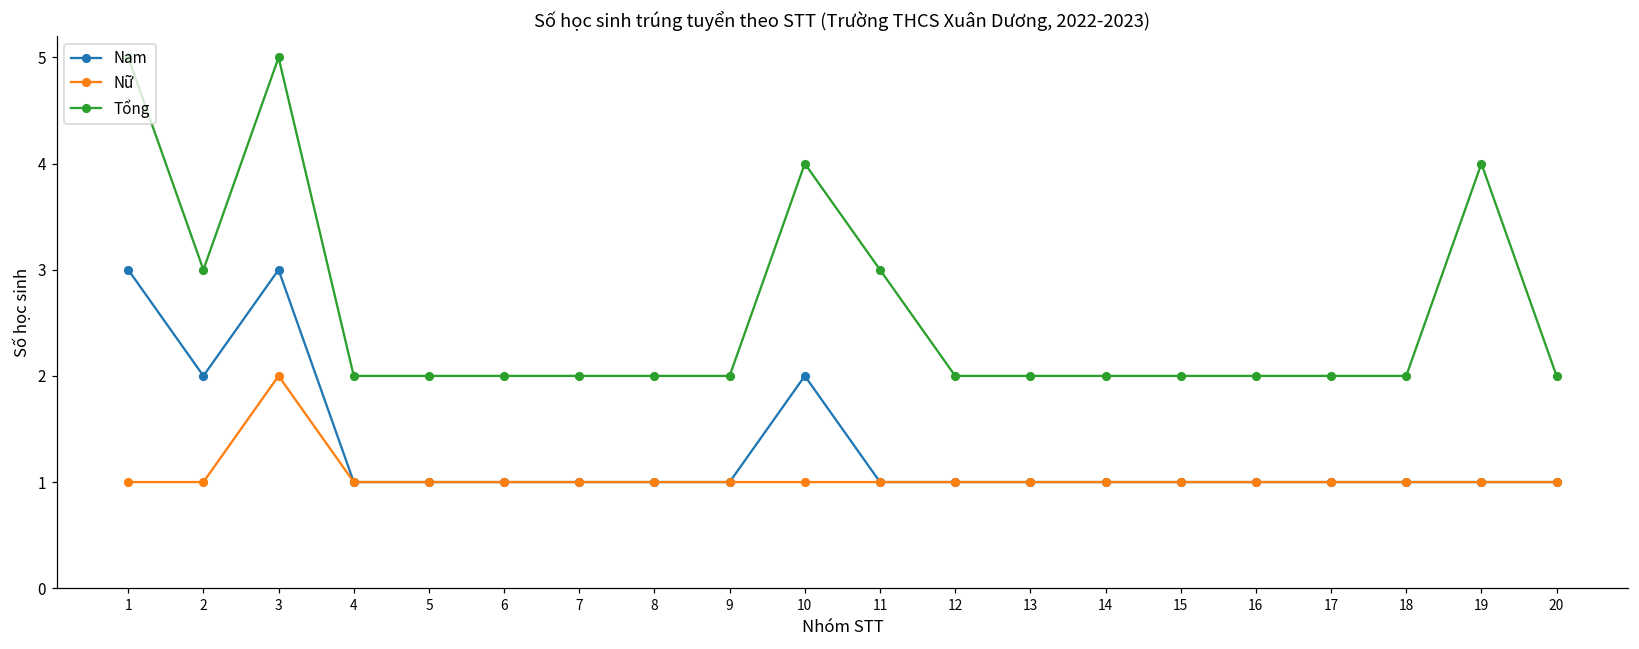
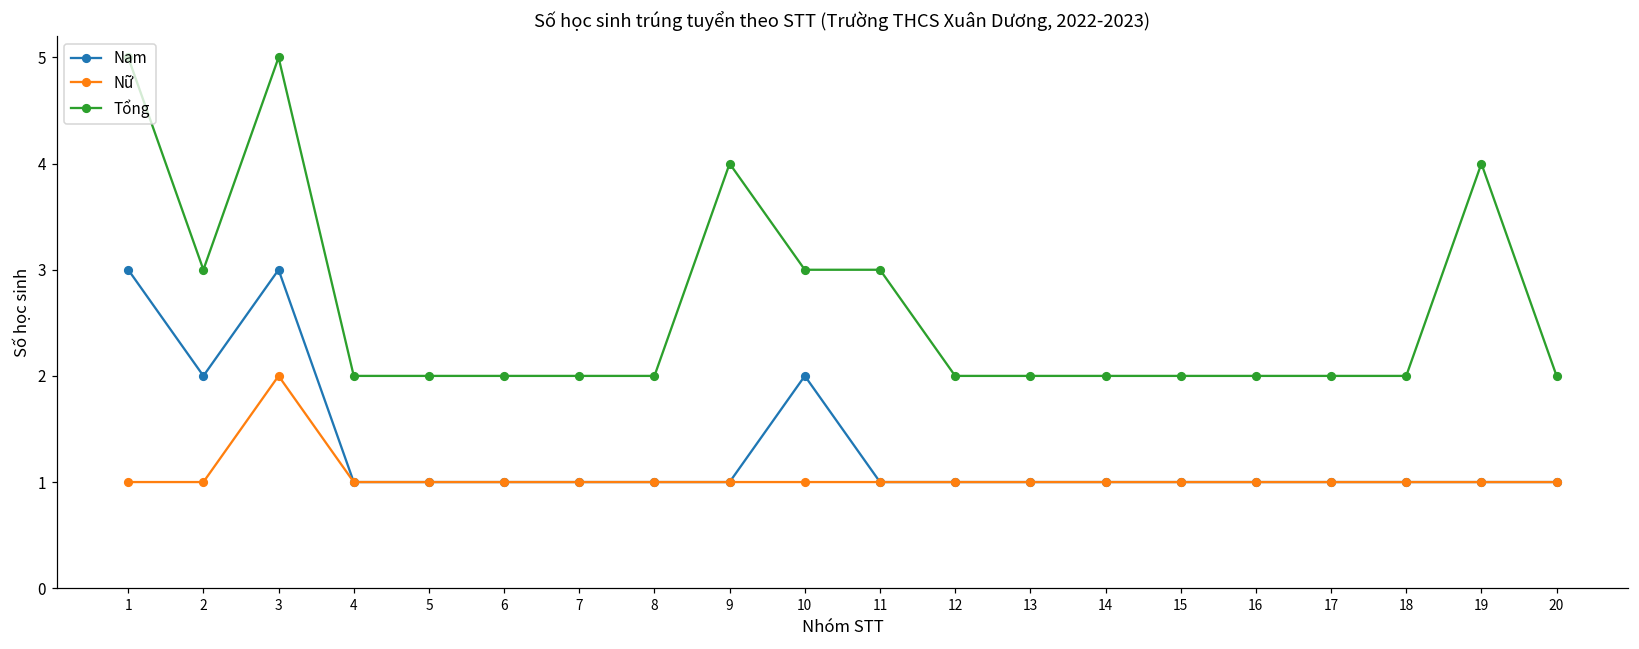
Tổng, 9: 2 -> 4
Tổng, 10: 4 -> 3
